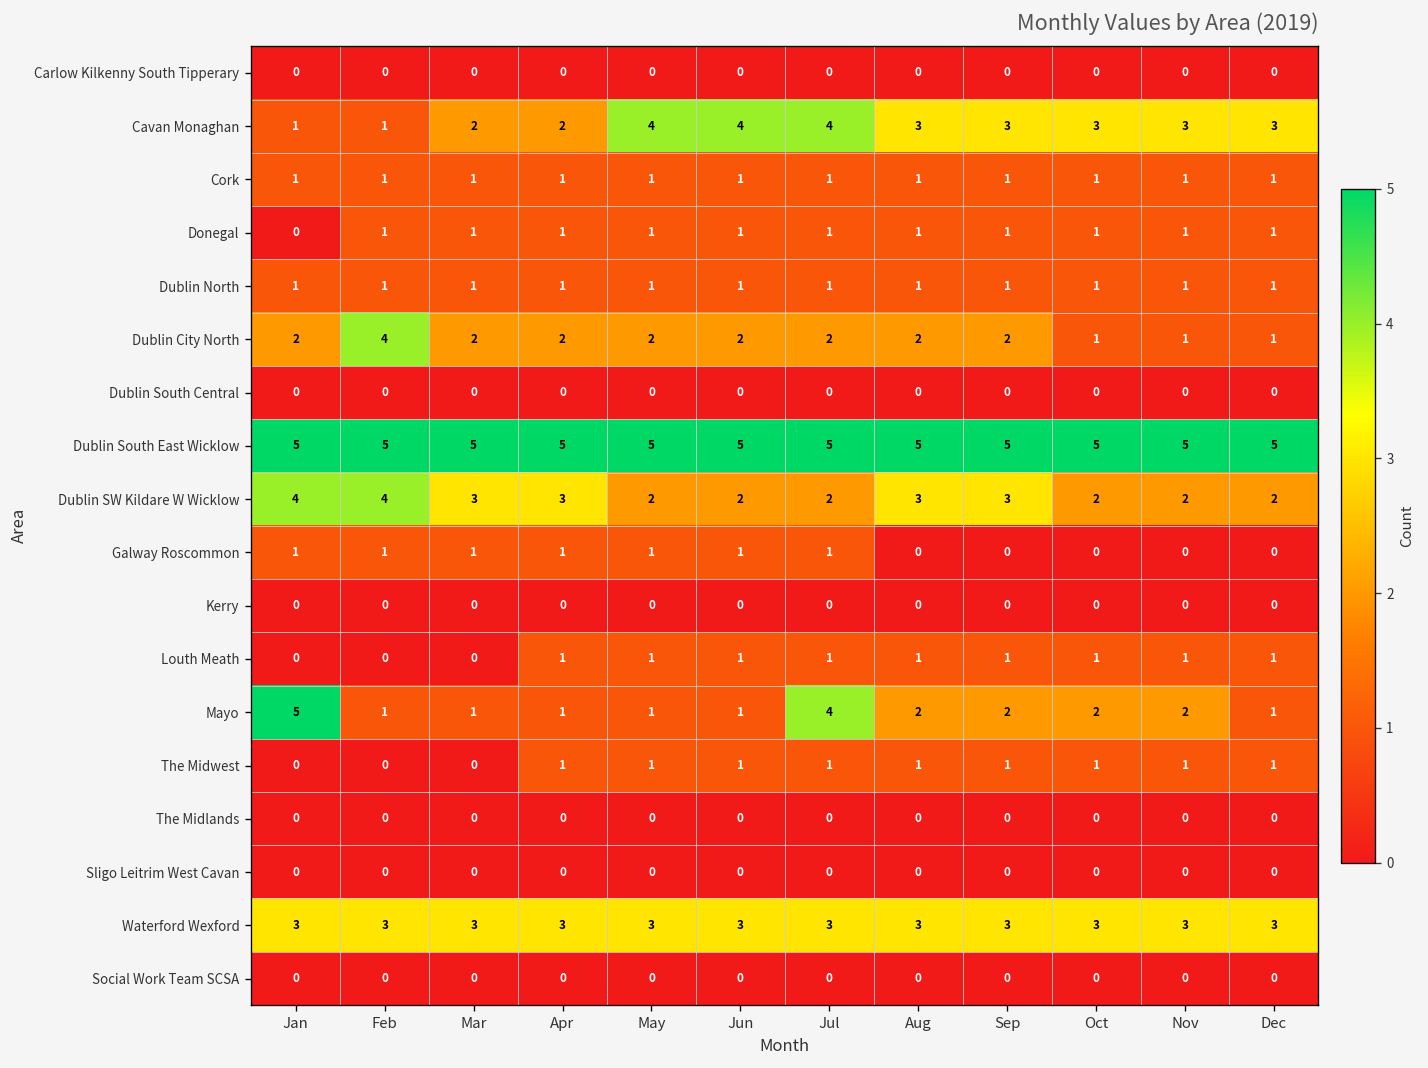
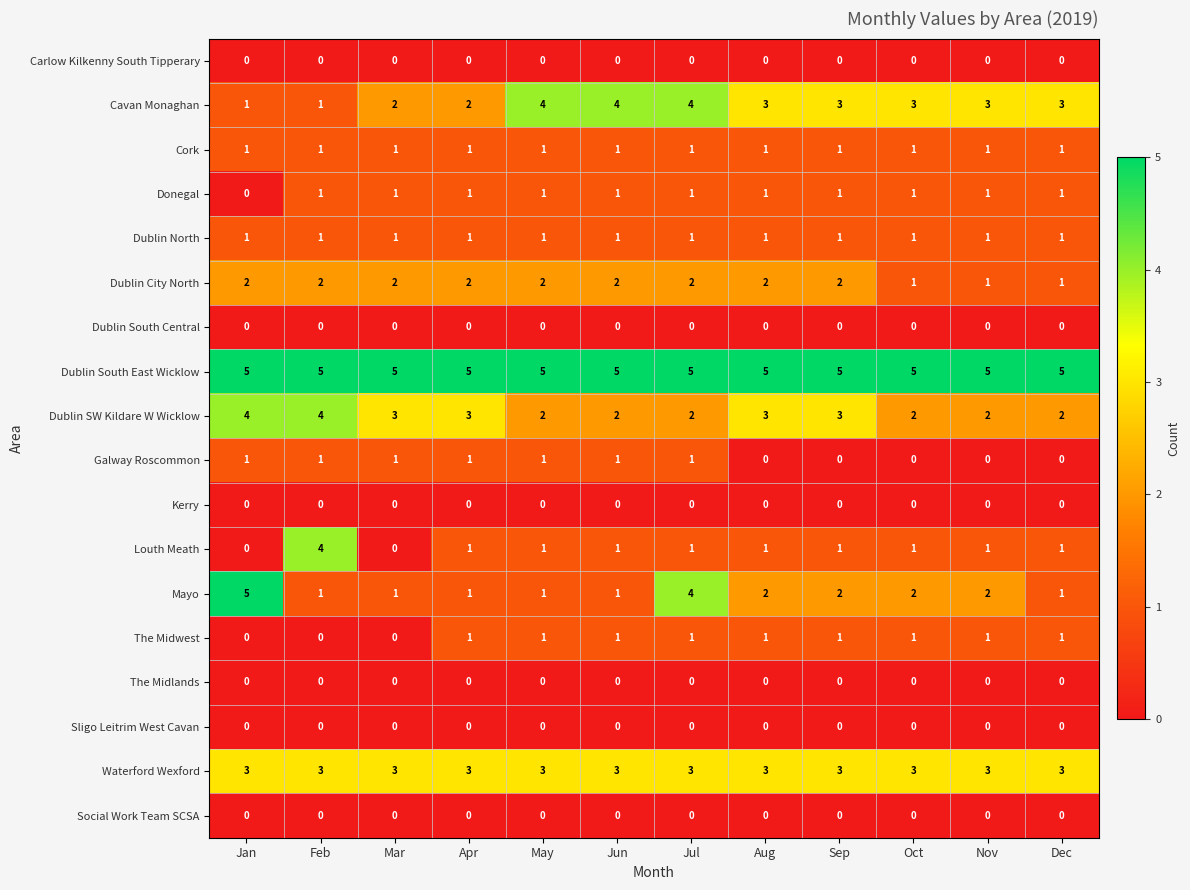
Dublin City North, Feb: 4 -> 2
Louth Meath, Feb: 0 -> 4
